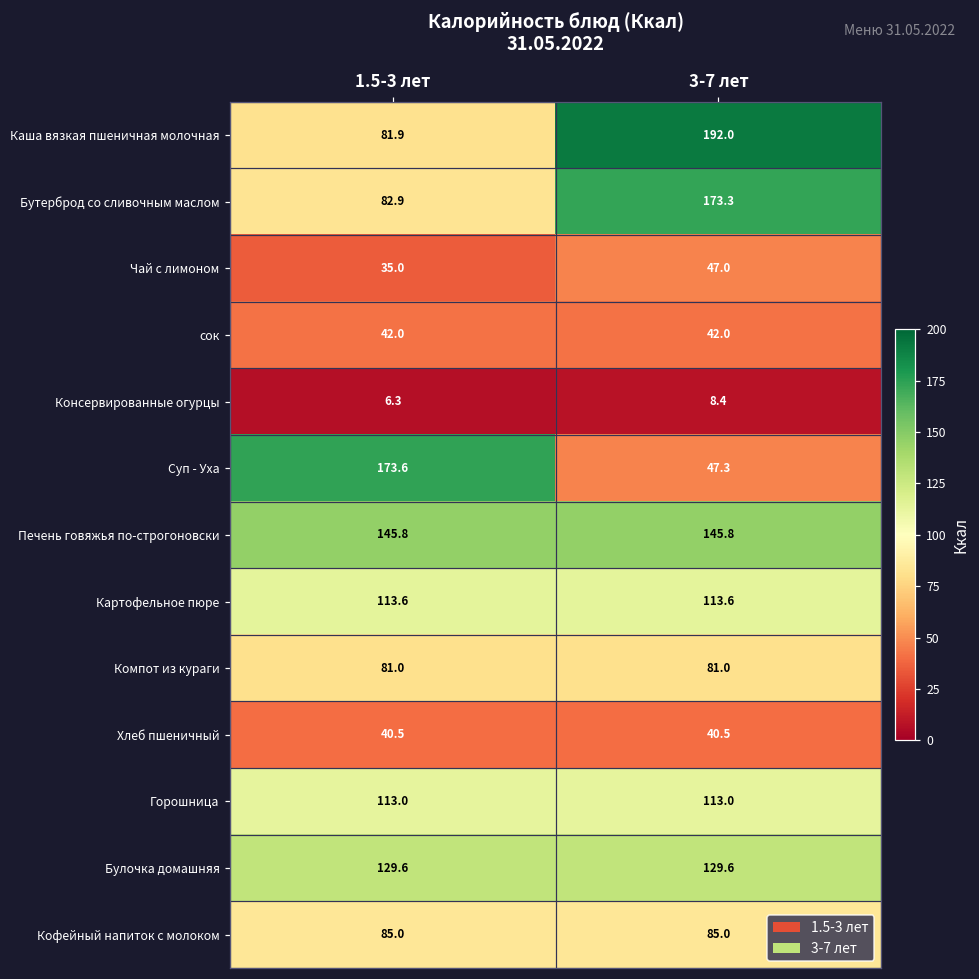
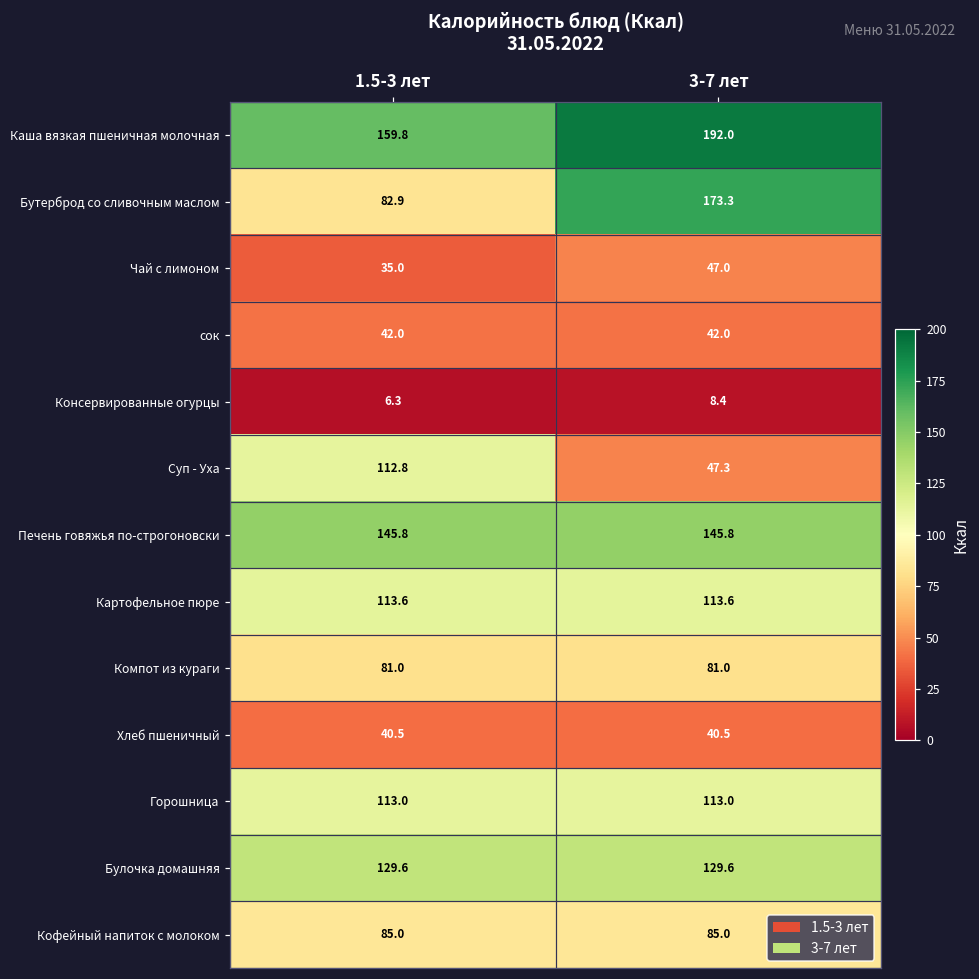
Каша вязкая пшеничная молочная, 1.5-3 лет: 81.9 -> 159.8
Суп - Уха, 1.5-3 лет: 173.6 -> 112.8
